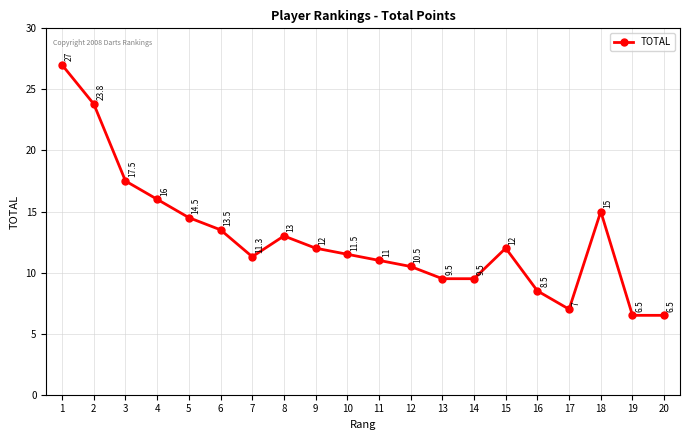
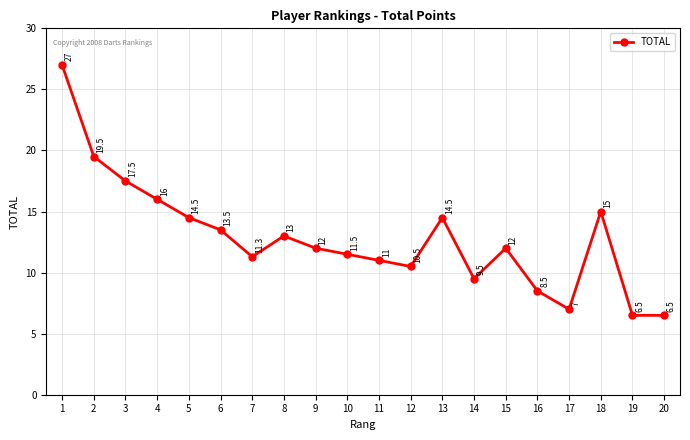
2: 23.8 -> 19.5
13: 9.5 -> 14.5
